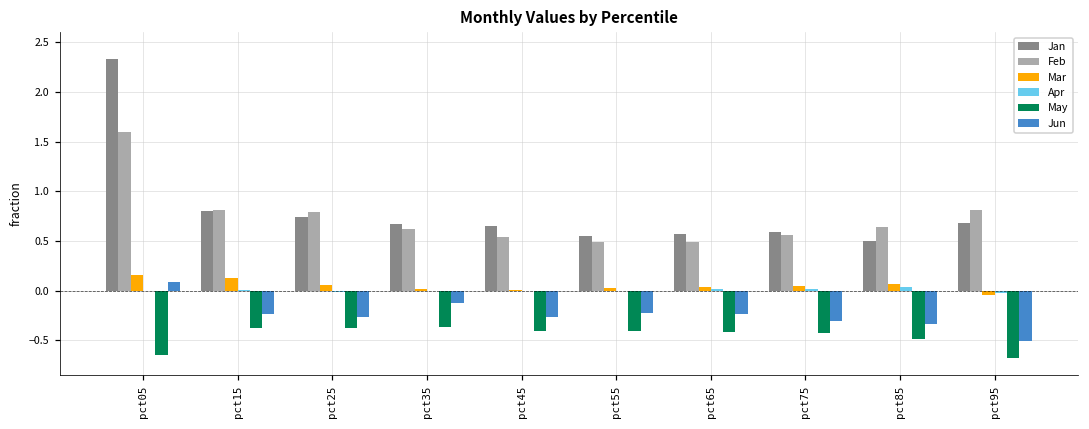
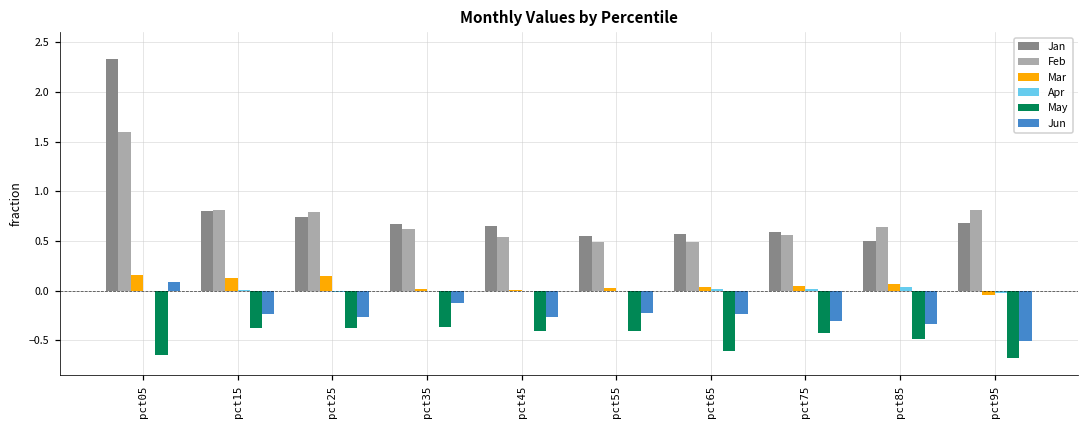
Mar, pct25: 0.05 -> 0.14
May, pct65: -0.4 -> -0.6
